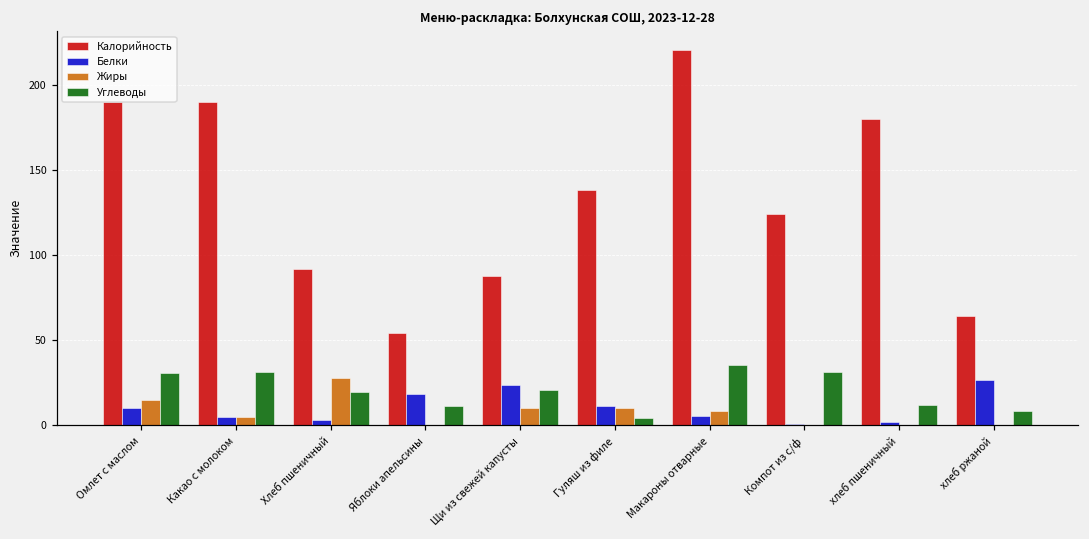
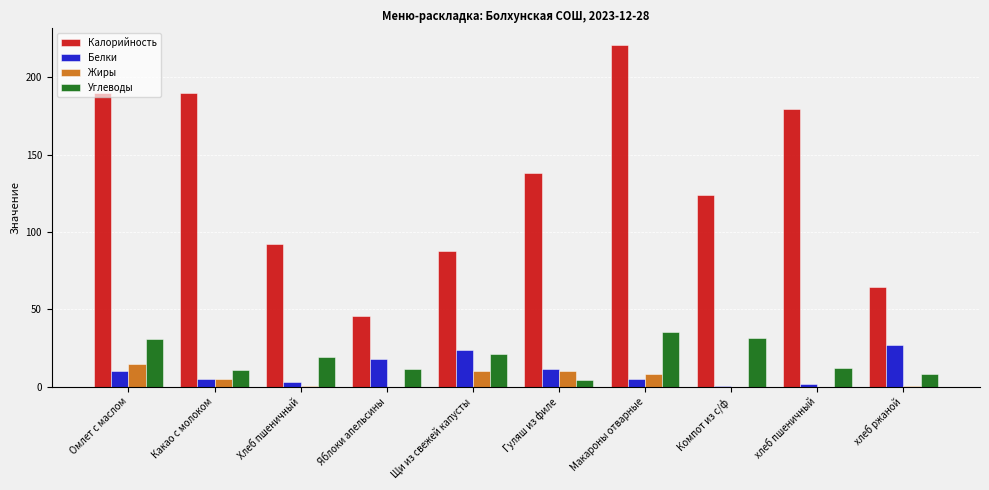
Углеводы, Какао с молоком: 32 -> 11
Жиры, Хлеб пшеничный: 28 -> 0
Калорийность, Яблоки апельсины: 54 -> 46
